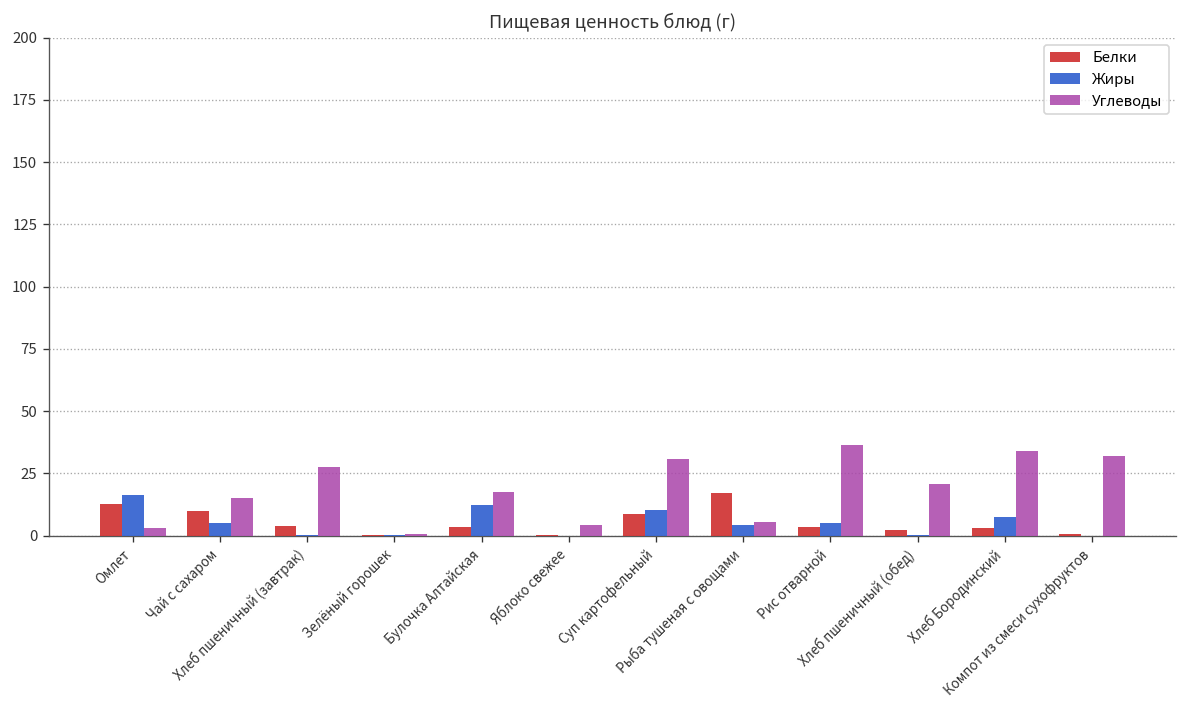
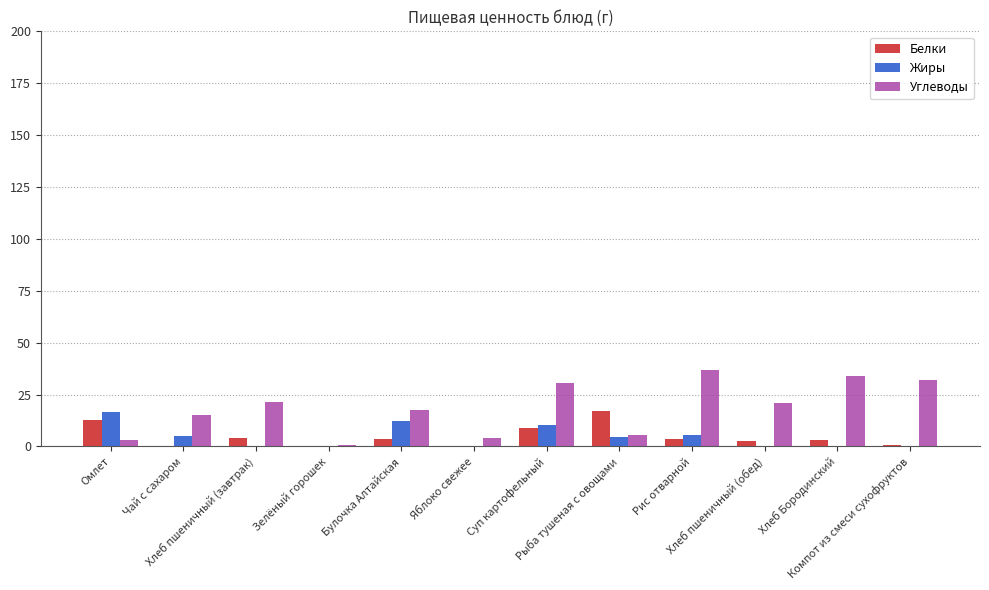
Белки, Чай с сахаром: 10 -> 0
Углеводы, Хлеб пшеничный (завтрак): 27 -> 22
Жиры, Хлеб Бородинский: 7 -> 0
